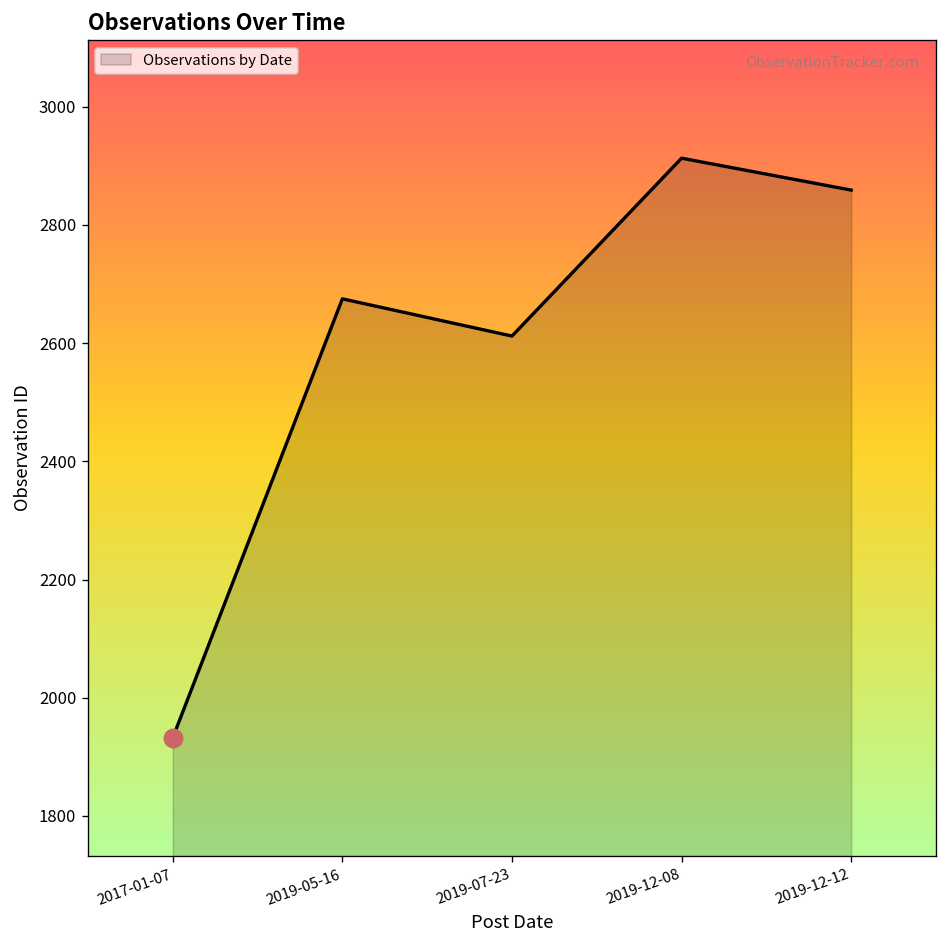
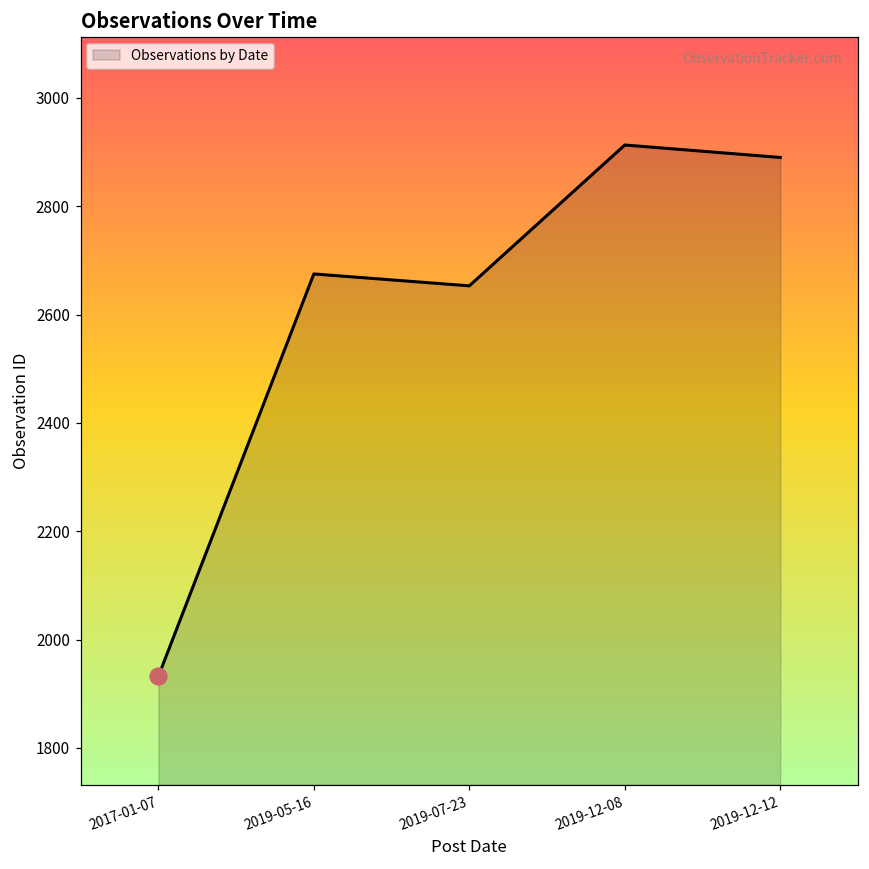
Observations by Date, 2019-07-23: 2610 -> 2650
Observations by Date, 2019-12-12: 2860 -> 2890
